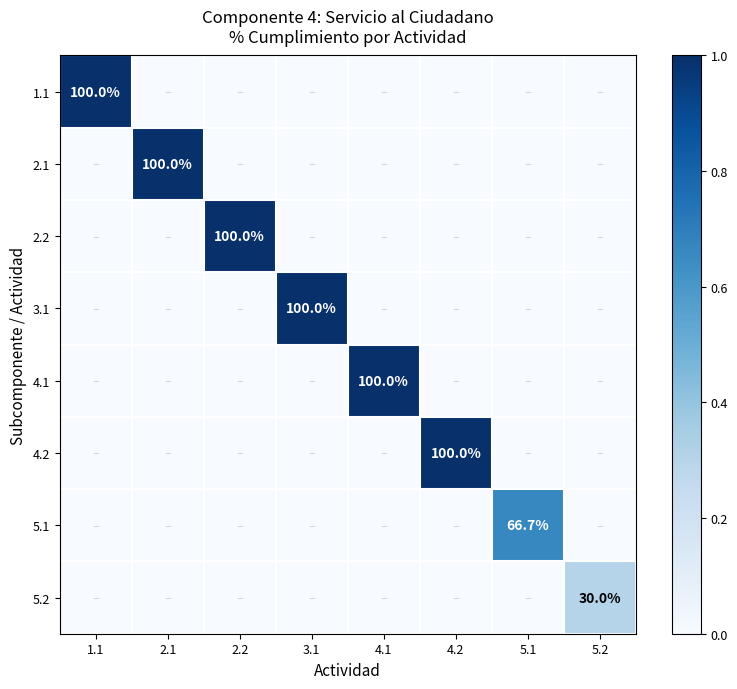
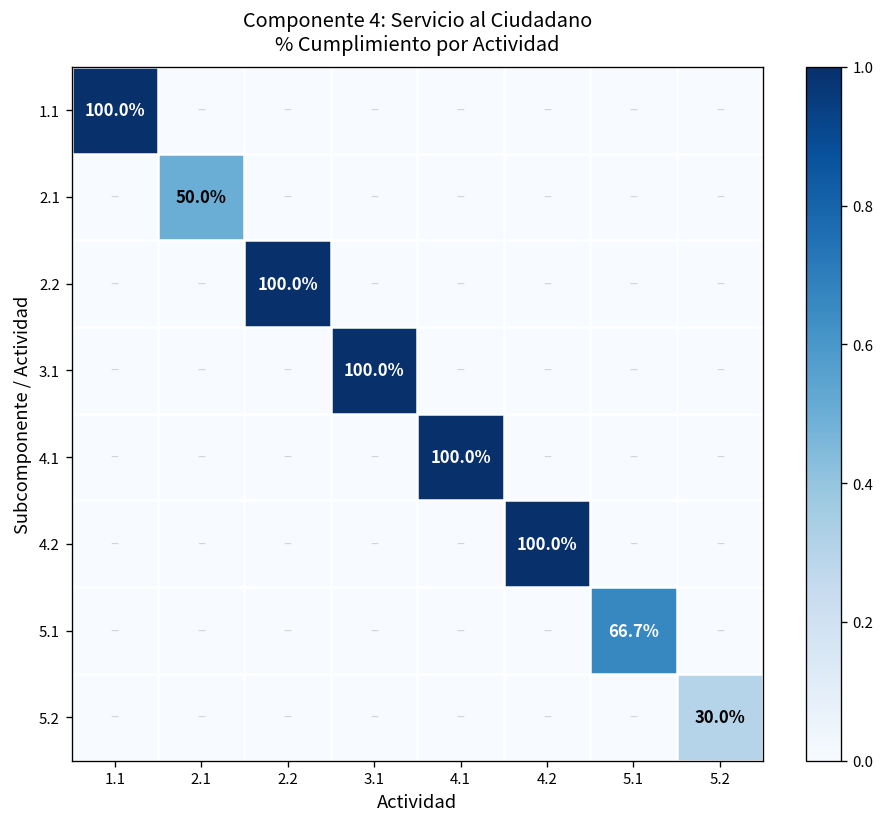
2.1, 2.1: 100.0% -> 50.0%
